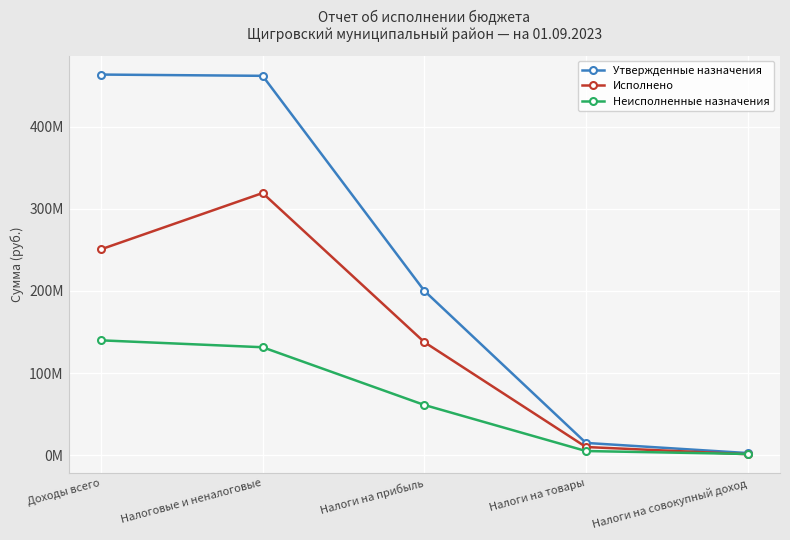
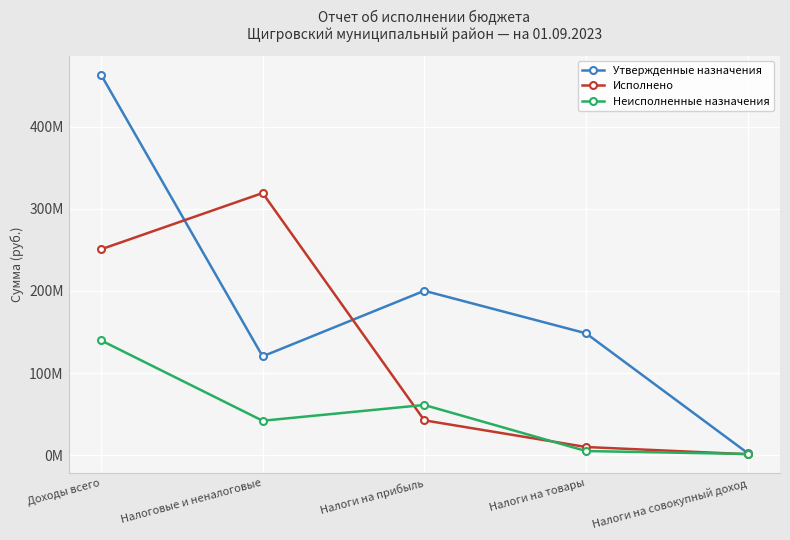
Утвержденные назначения, Налоговые и неналоговые: 460000000 -> 120000000
Неисполненные назначения, Налоговые и неналоговые: 130000000 -> 40000000
Исполнено, Налоги на прибыль: 140000000 -> 40000000
Утвержденные назначения, Налоги на товары: 10000000 -> 150000000
